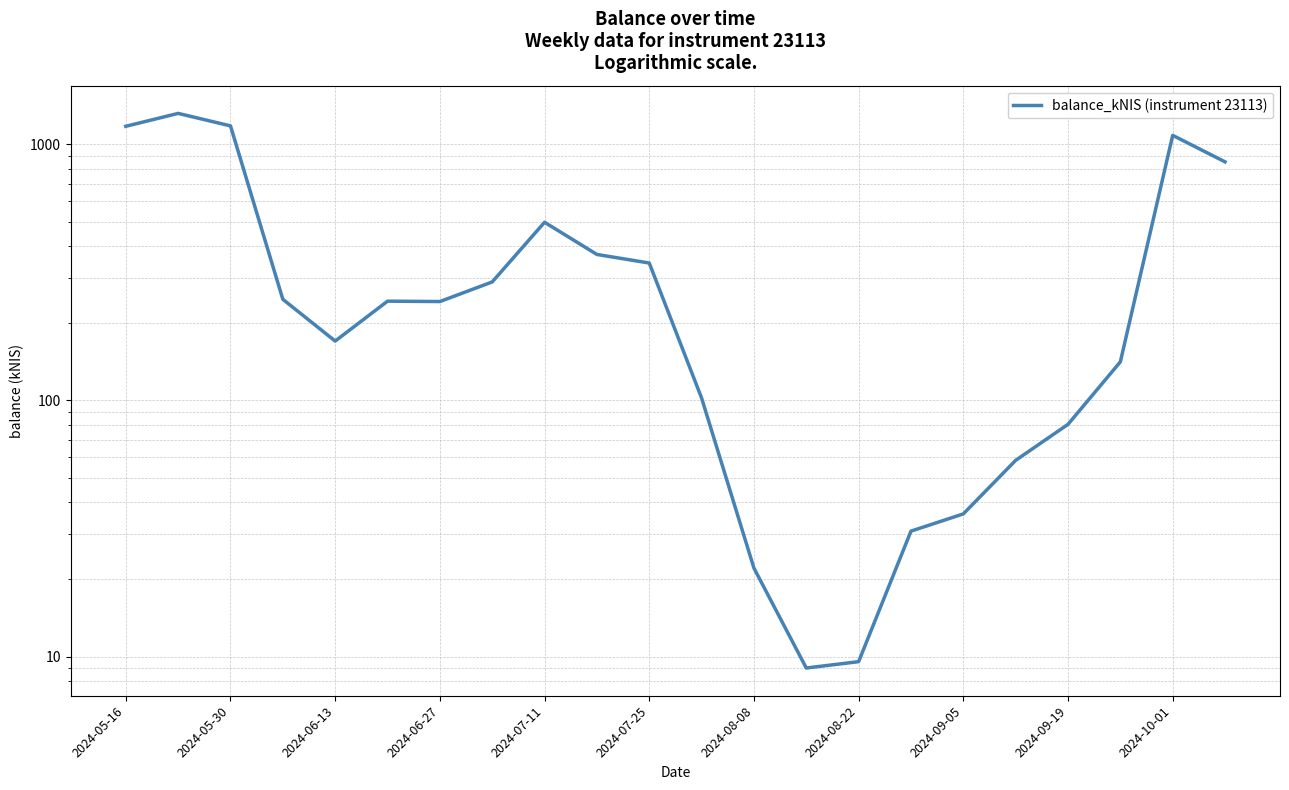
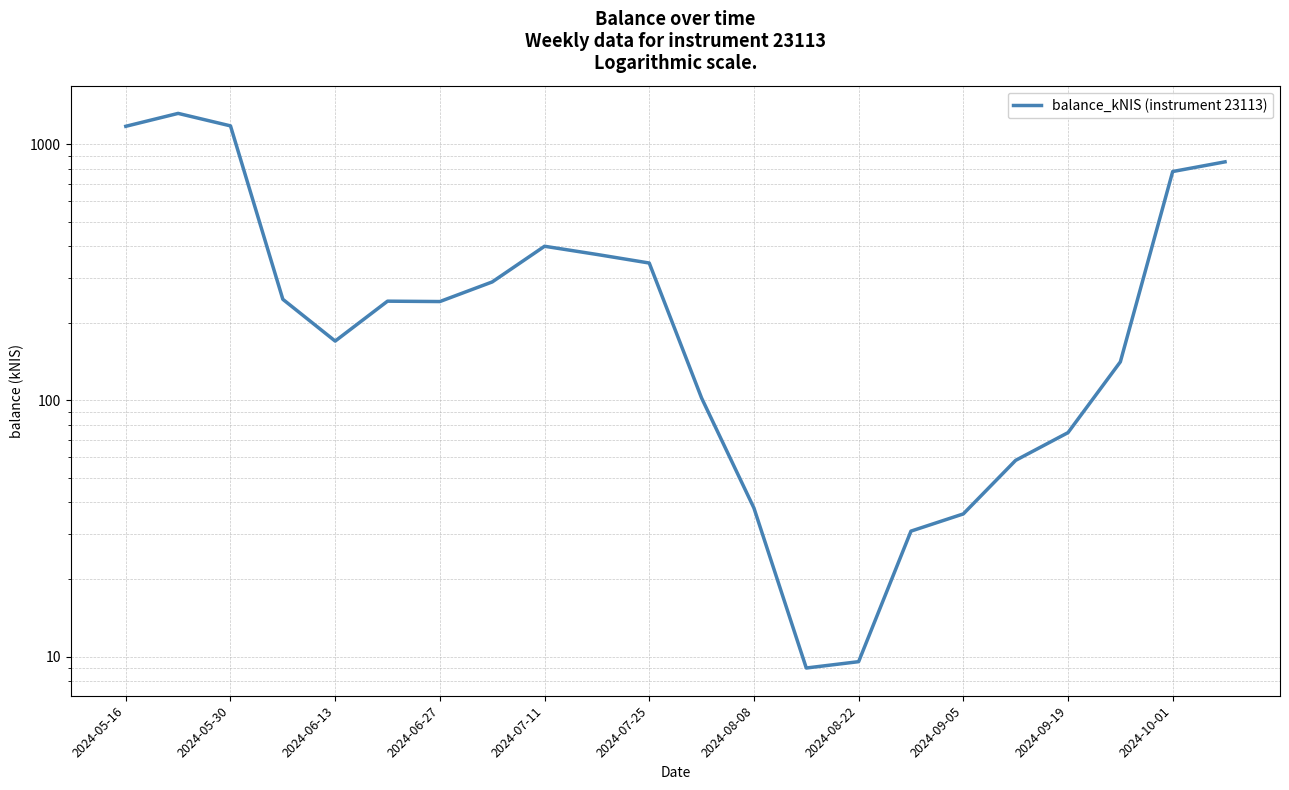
2024-07-11: 500 -> 400
2024-08-08: 22 -> 38
2024-09-19: 81 -> 75
2024-10-01: 1090 -> 780
